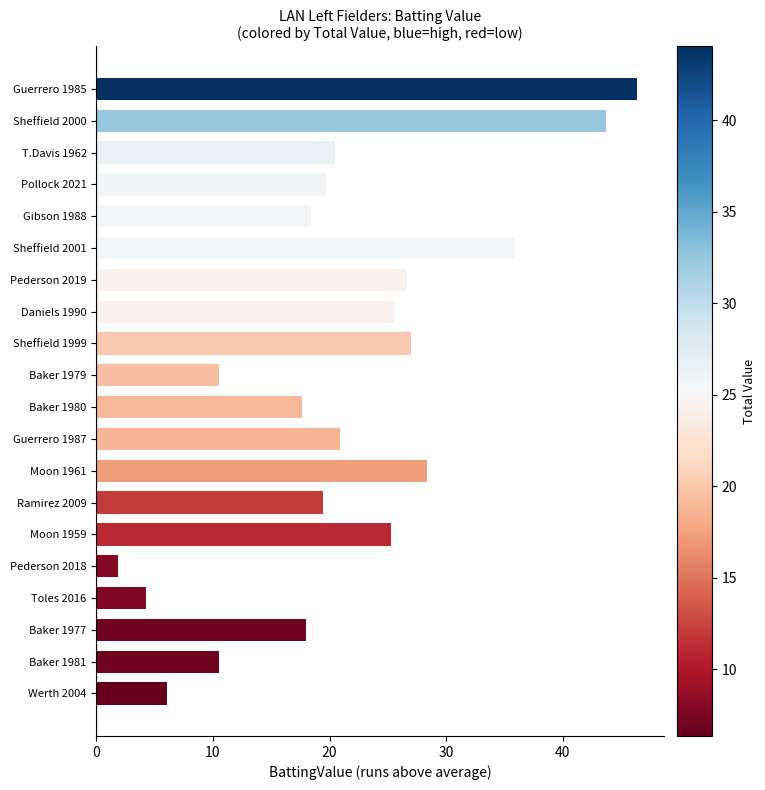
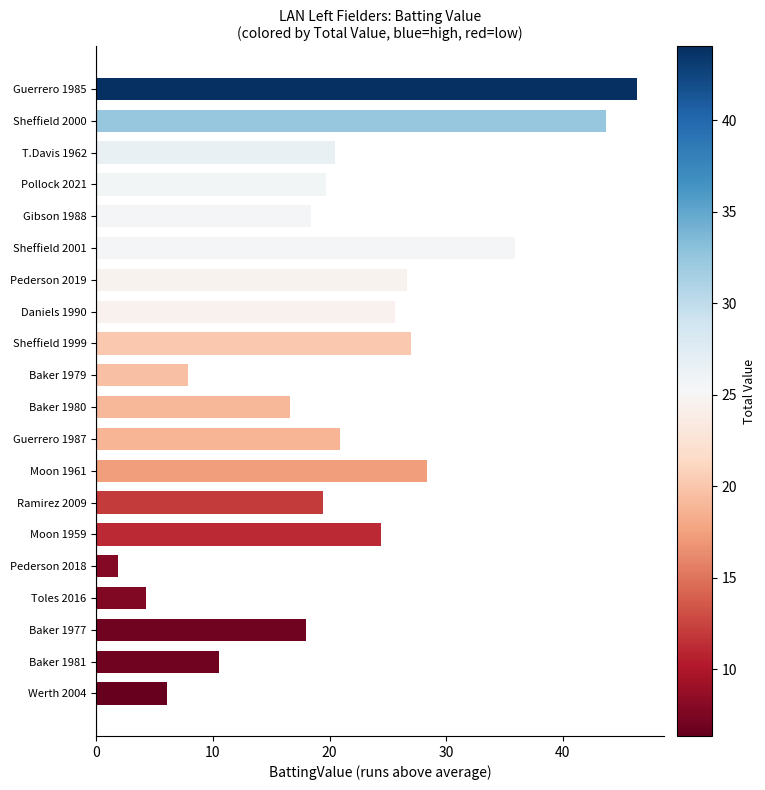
Baker 1979: 10.5 -> 7.9
Baker 1980: 17.7 -> 16.6
Moon 1959: 25.3 -> 24.4
